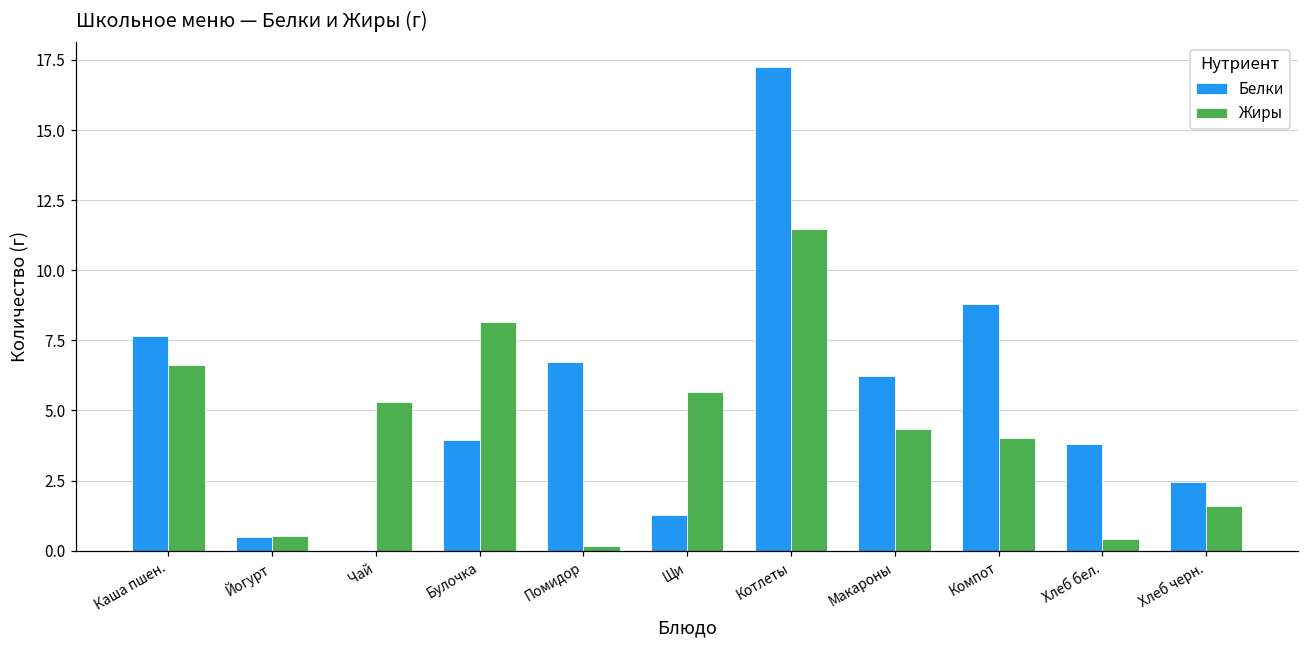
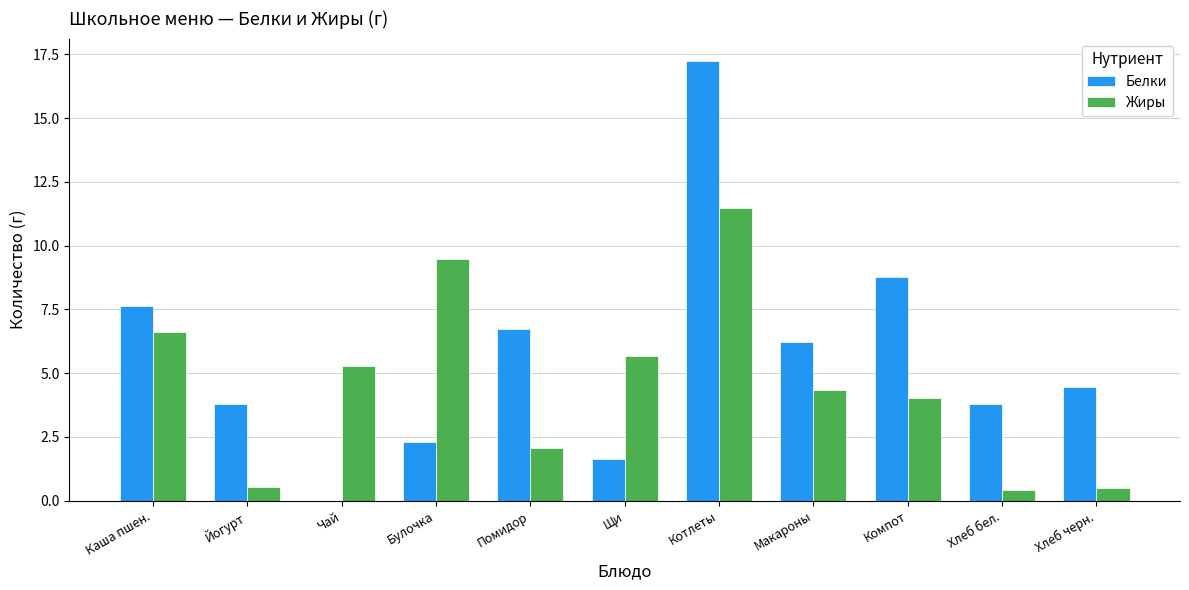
Белки, Йогурт: 0.5 -> 3.8
Белки, Булочка: 3.9 -> 2.3
Жиры, Булочка: 8.2 -> 9.5
Жиры, Помидор: 0.2 -> 2.1
Белки, Щи: 1.3 -> 1.6
Белки, Хлеб черн.: 2.5 -> 4.5
Жиры, Хлеб черн.: 1.6 -> 0.5
